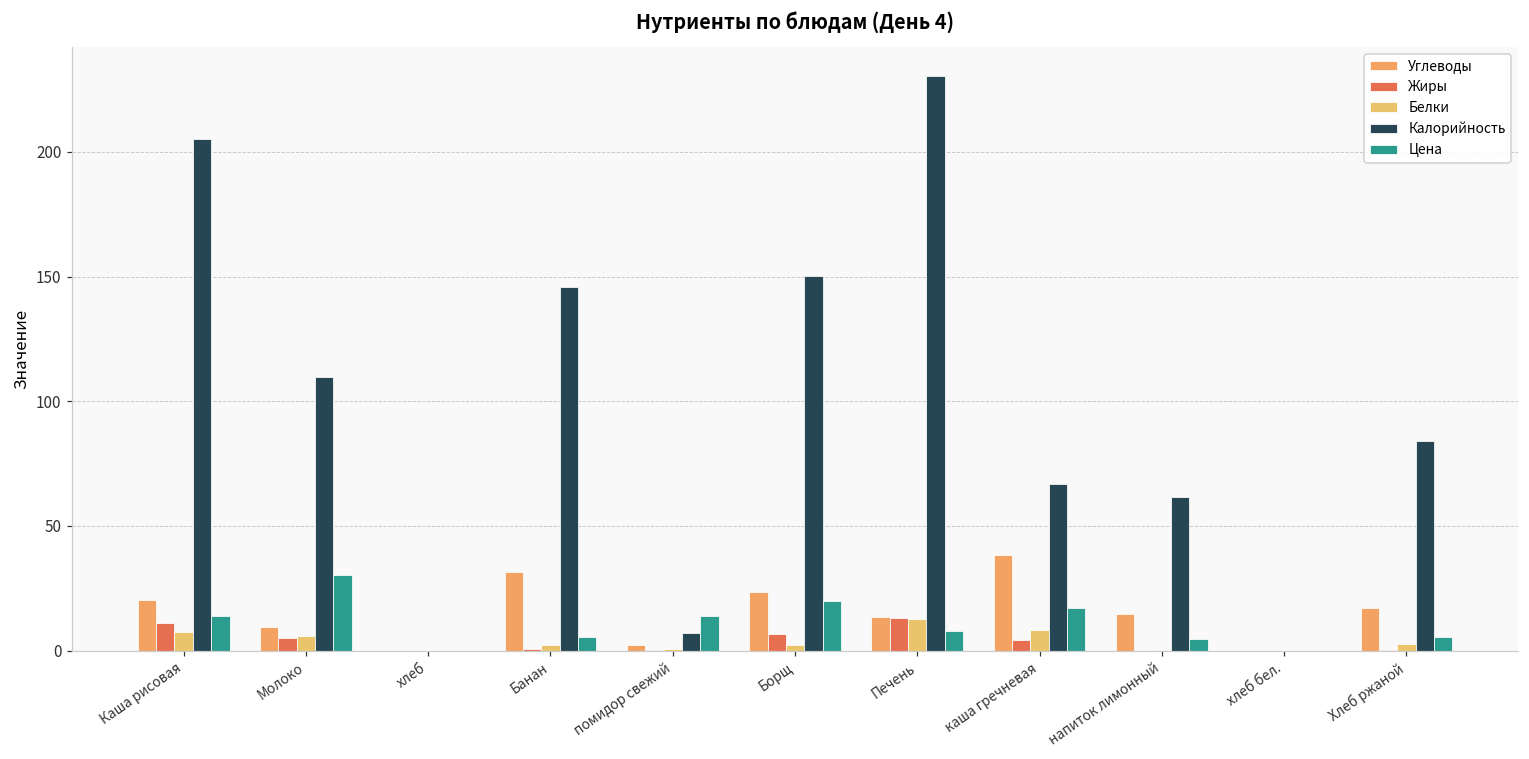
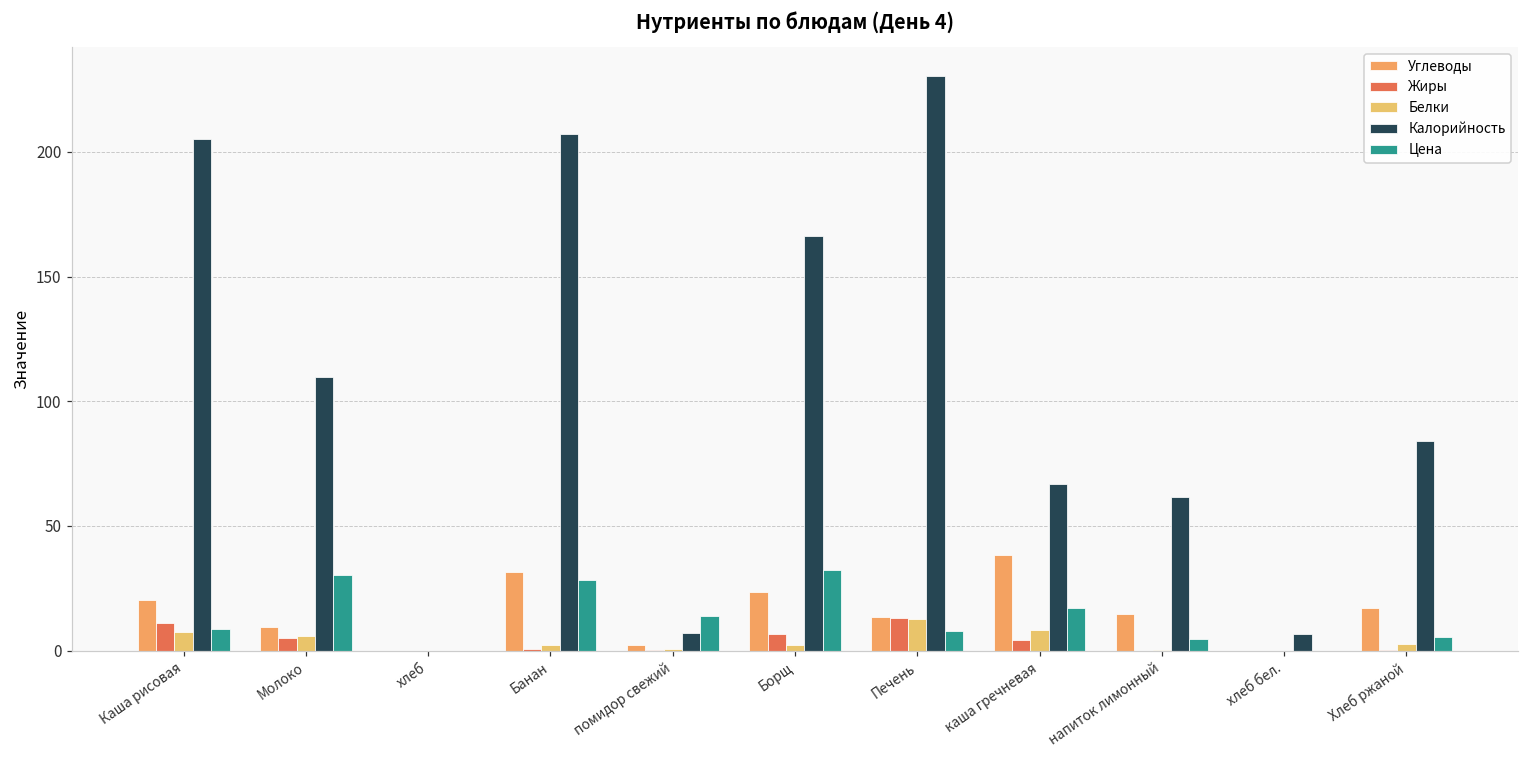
Цена, Каша рисовая: 14 -> 9
Калорийность, Банан: 146 -> 207
Цена, Банан: 5 -> 29
Калорийность, Борщ: 150 -> 166
Цена, Борщ: 20 -> 32
Калорийность, хлеб бел.: 0 -> 7
